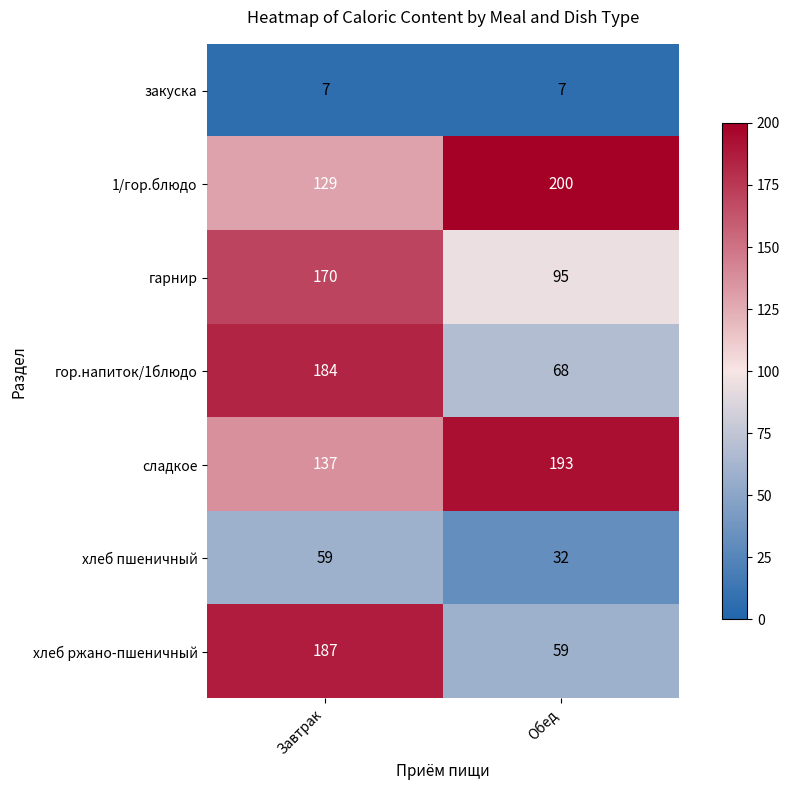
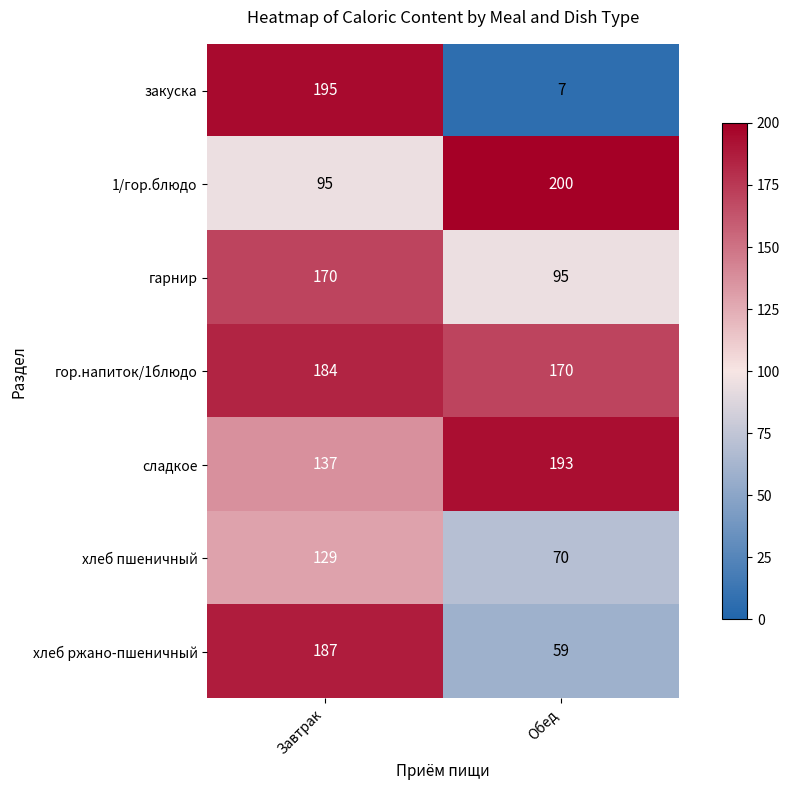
закуска, Завтрак: 7 -> 195
1/гор.блюдо, Завтрак: 129 -> 95
гор.напиток/1блюдо, Обед: 68 -> 170
хлеб пшеничный, Завтрак: 59 -> 129
хлеб пшеничный, Обед: 32 -> 70
